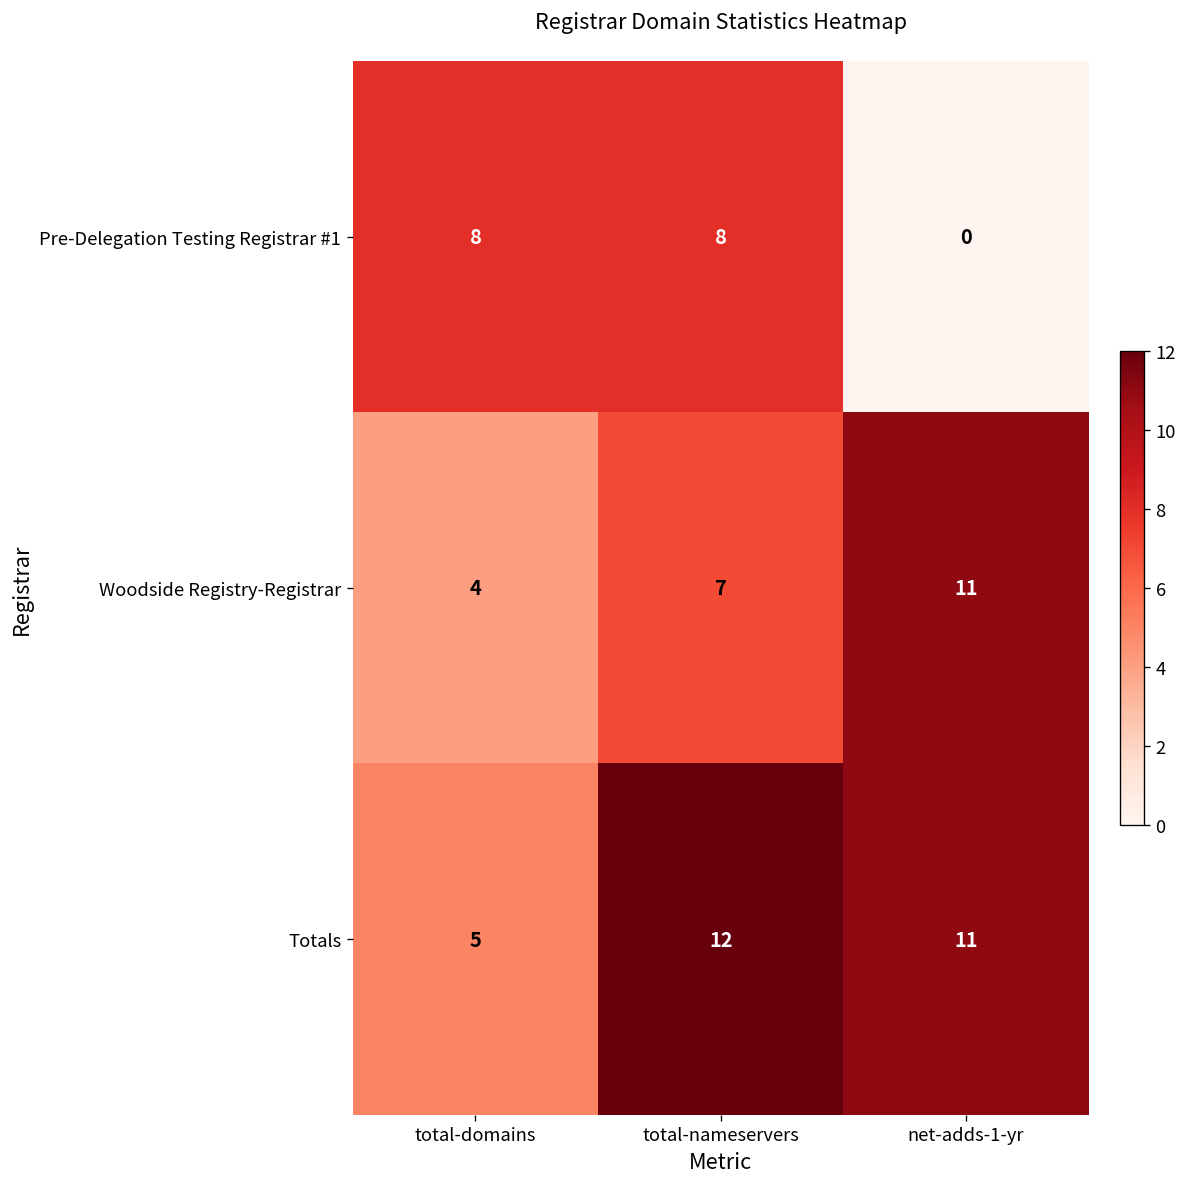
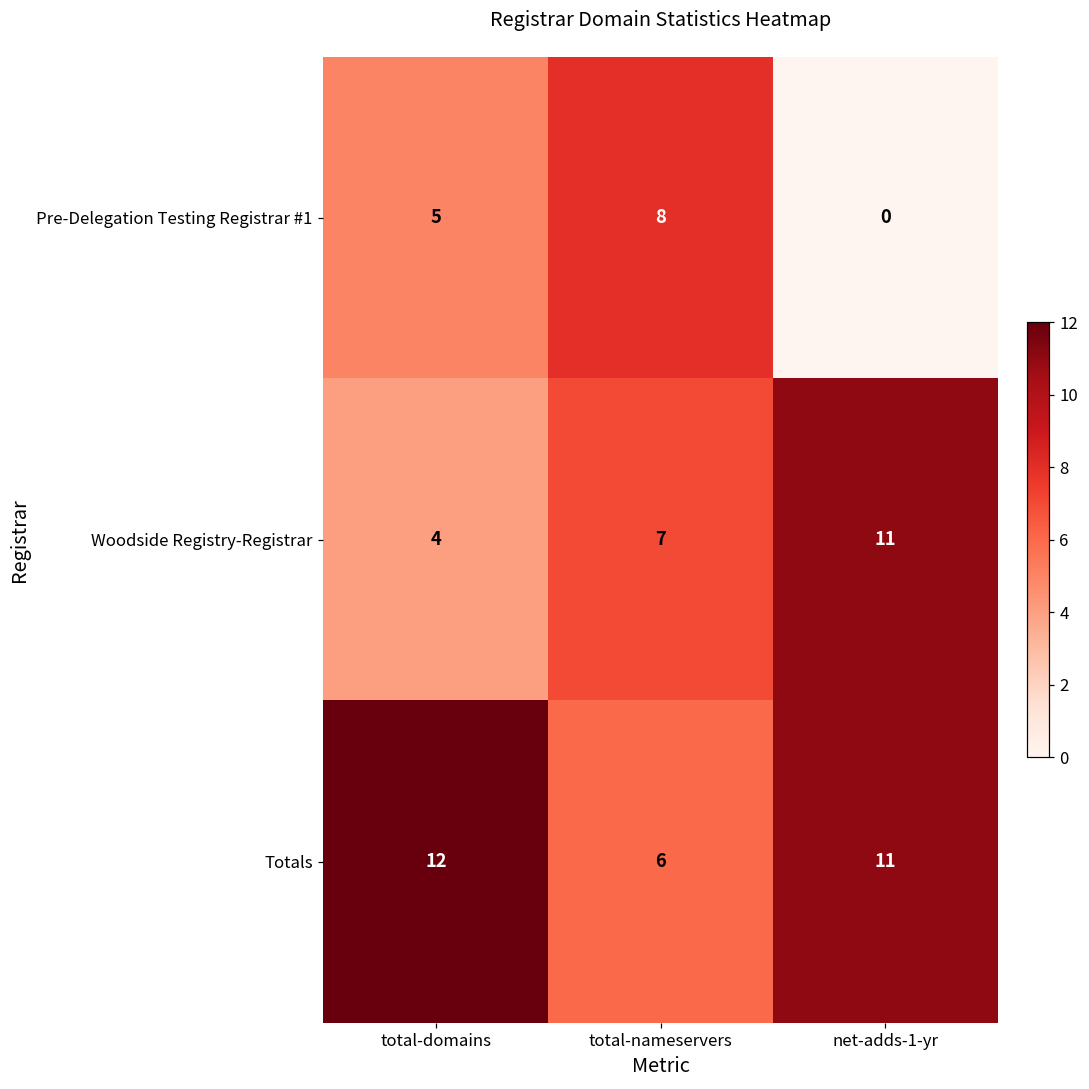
Pre-Delegation Testing Registrar #1, total-domains: 8 -> 5
Totals, total-domains: 5 -> 12
Totals, total-nameservers: 12 -> 6
